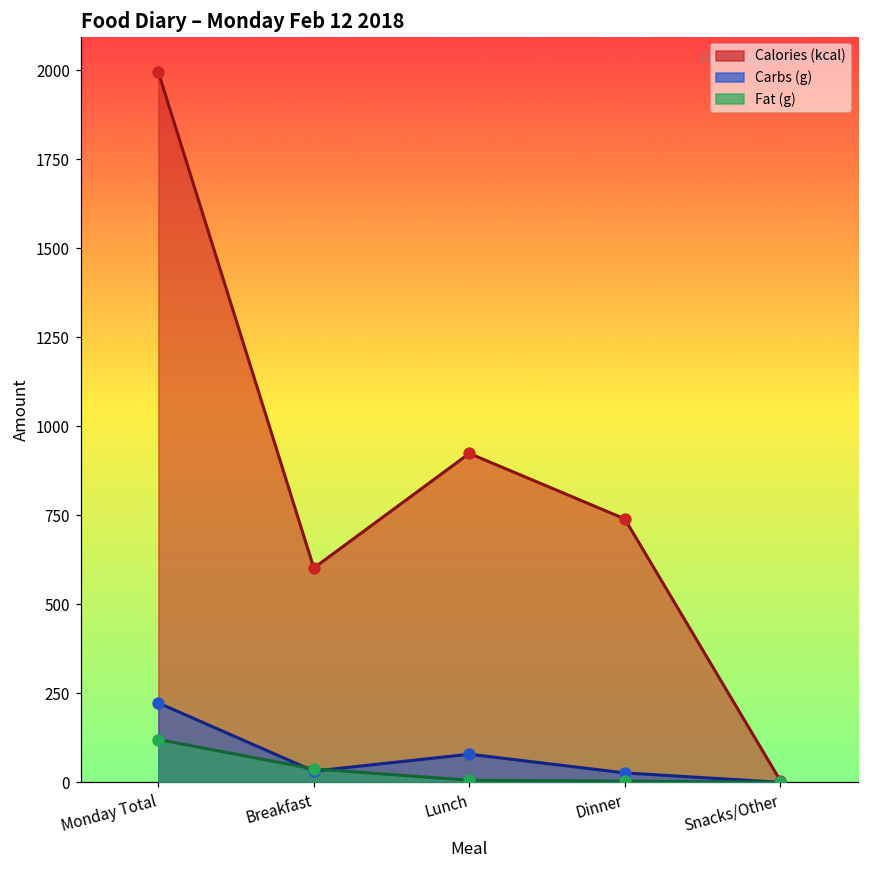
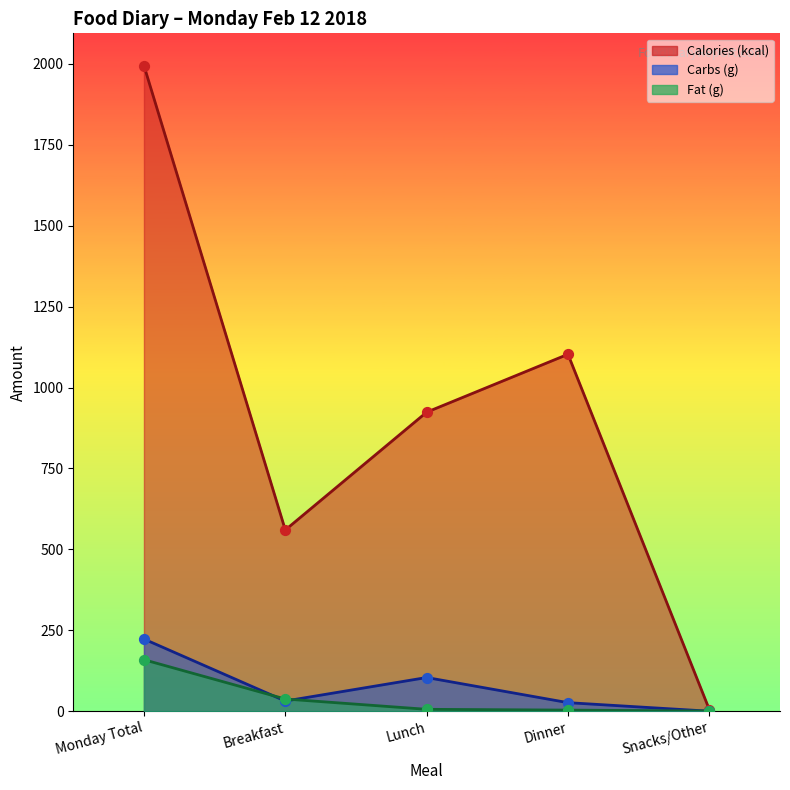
Fat (g), Monday Total: 120 -> 160
Calories (kcal), Breakfast: 600 -> 560
Carbs (g), Lunch: 80 -> 100
Calories (kcal), Dinner: 740 -> 1100
